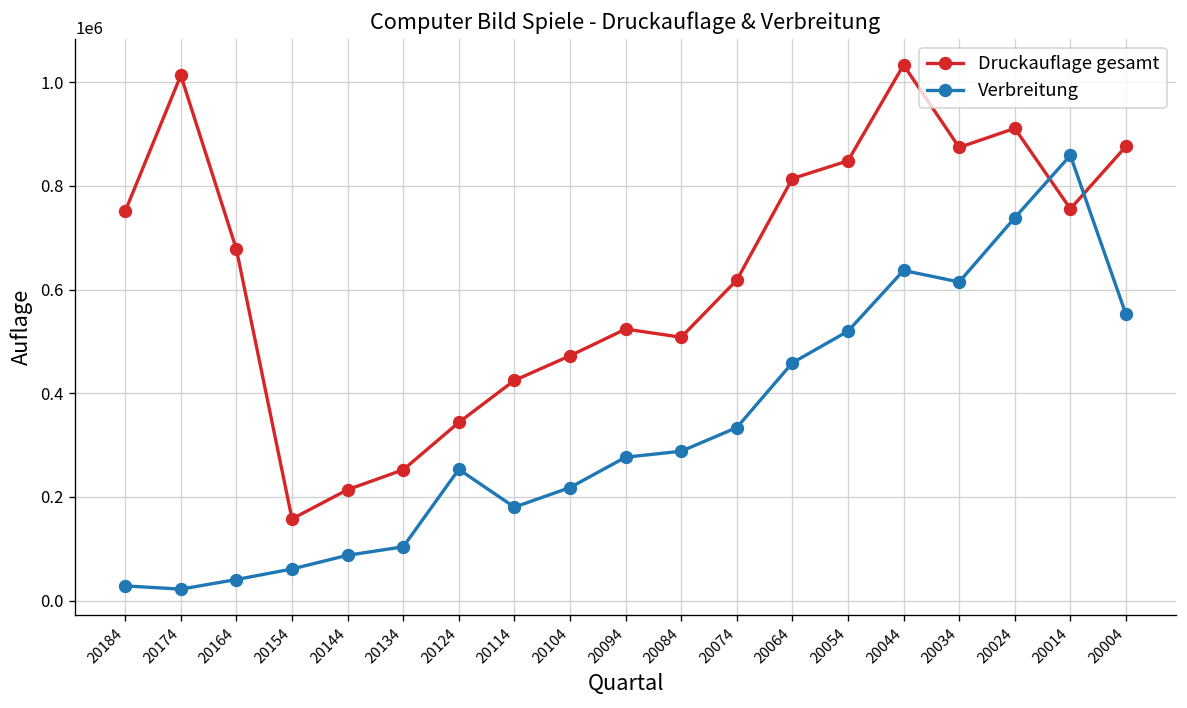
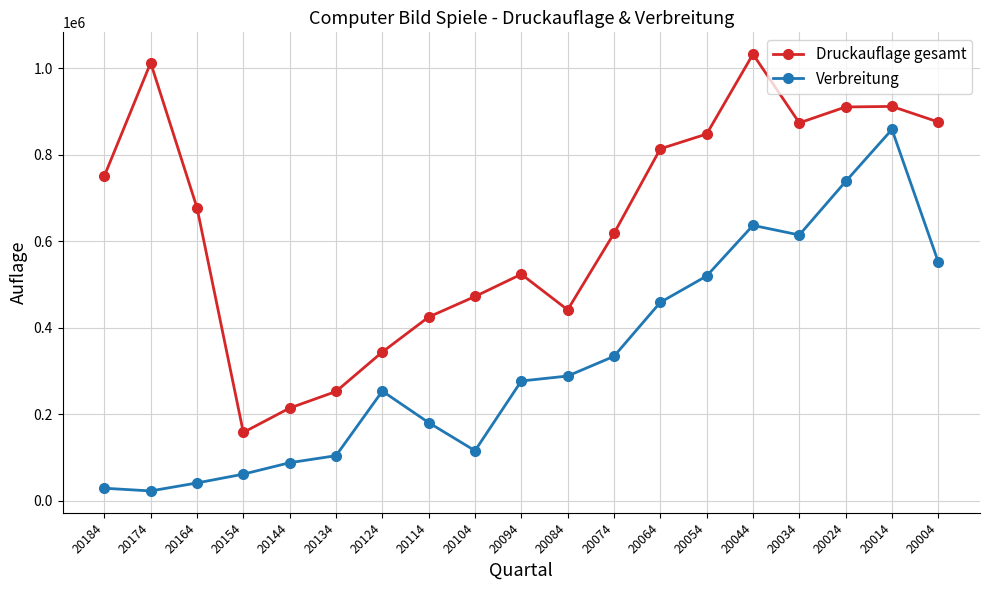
Verbreitung, 20104: 220000 -> 120000
Druckauflage gesamt, 20084: 510000 -> 440000
Druckauflage gesamt, 20014: 760000 -> 910000
